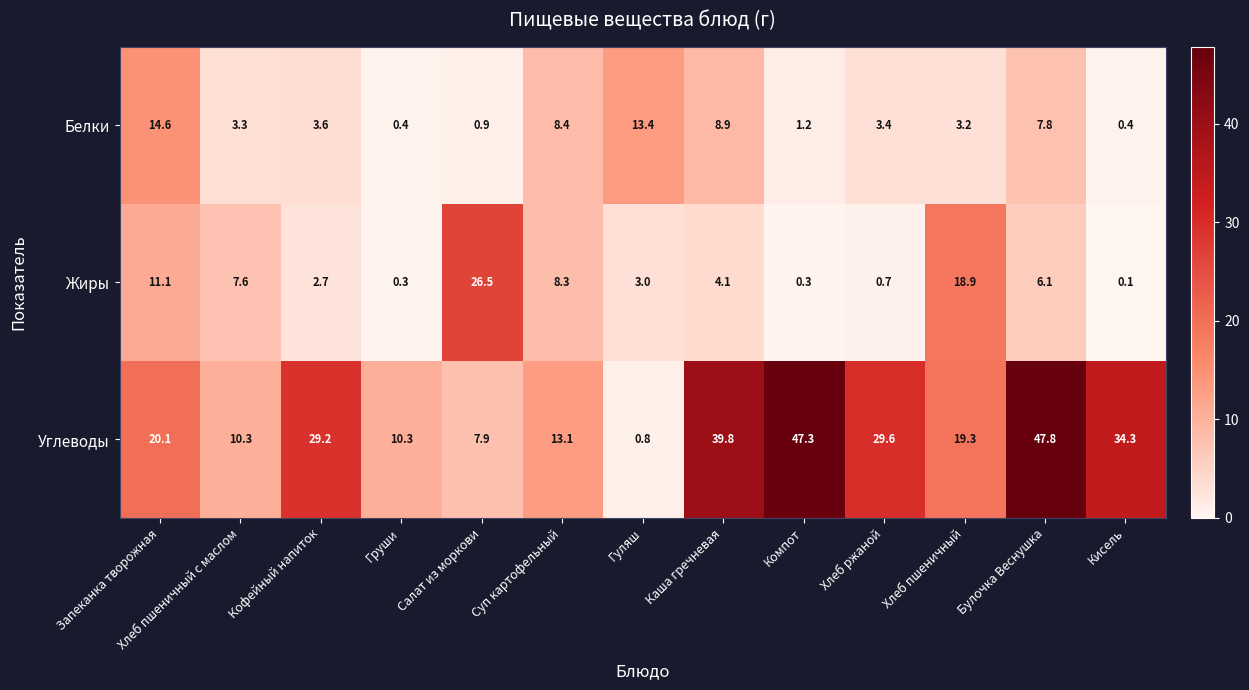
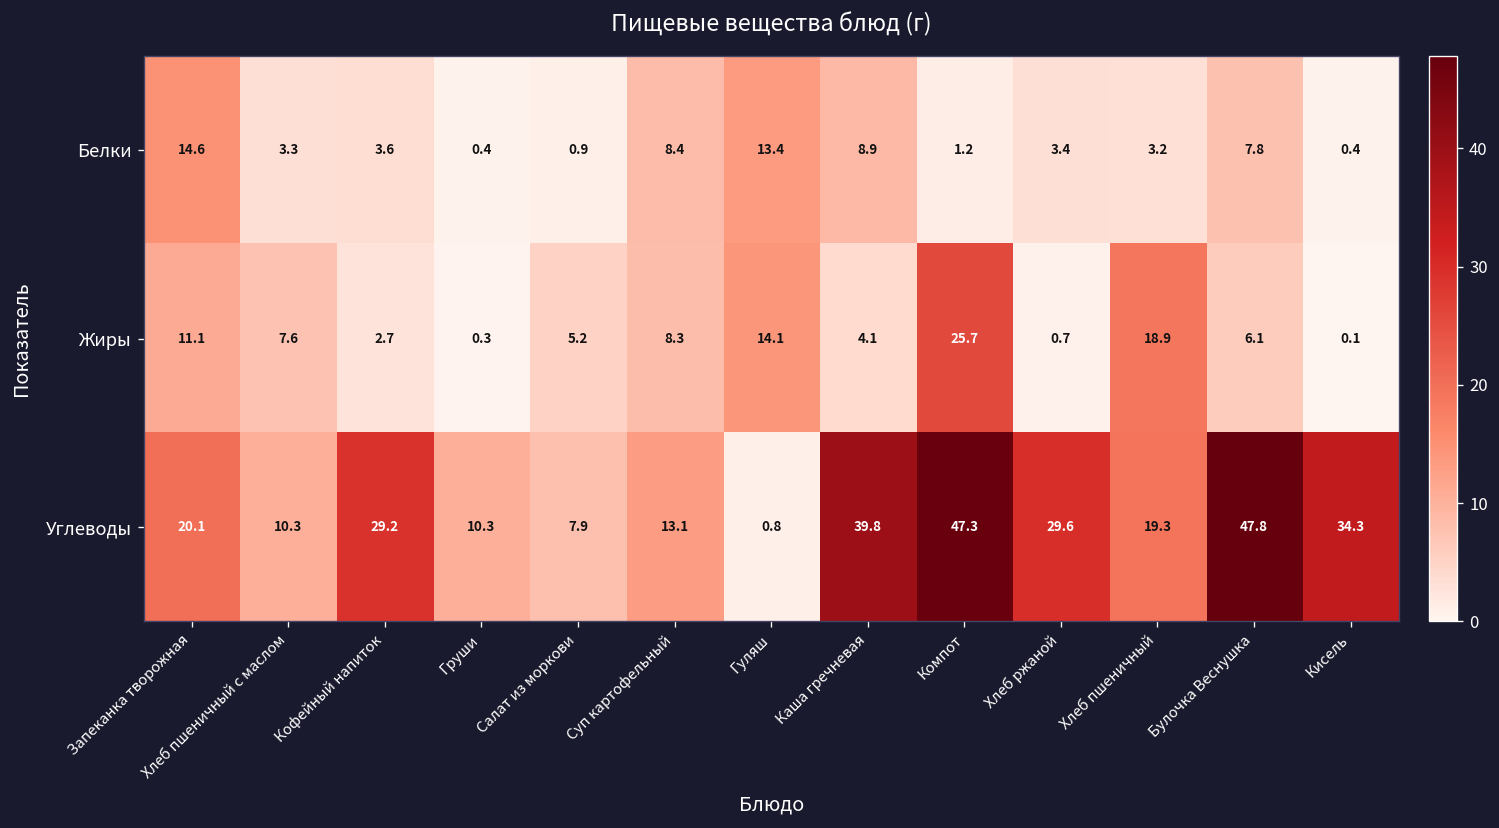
Жиры, Салат из моркови: 26.5 -> 5.2
Жиры, Гуляш: 3.0 -> 14.1
Жиры, Компот: 0.3 -> 25.7
